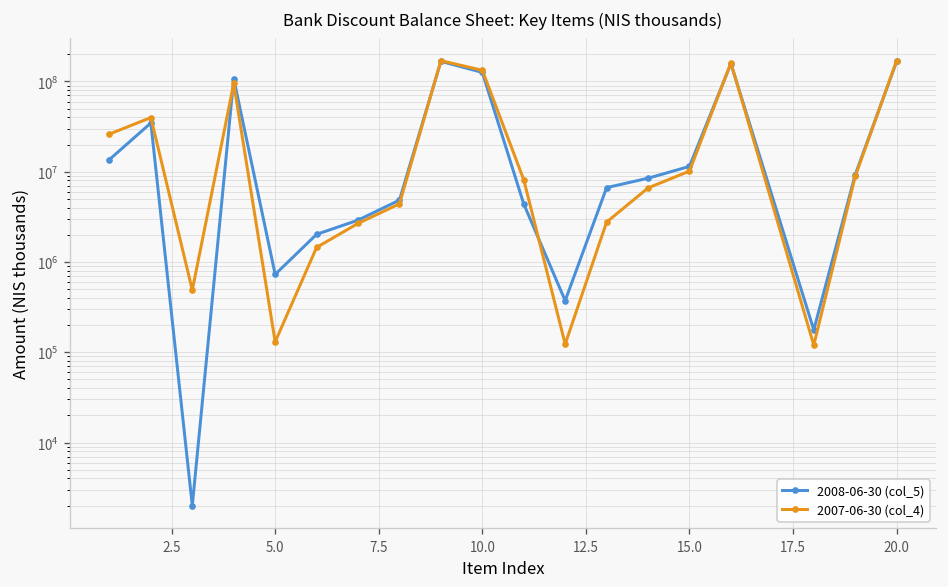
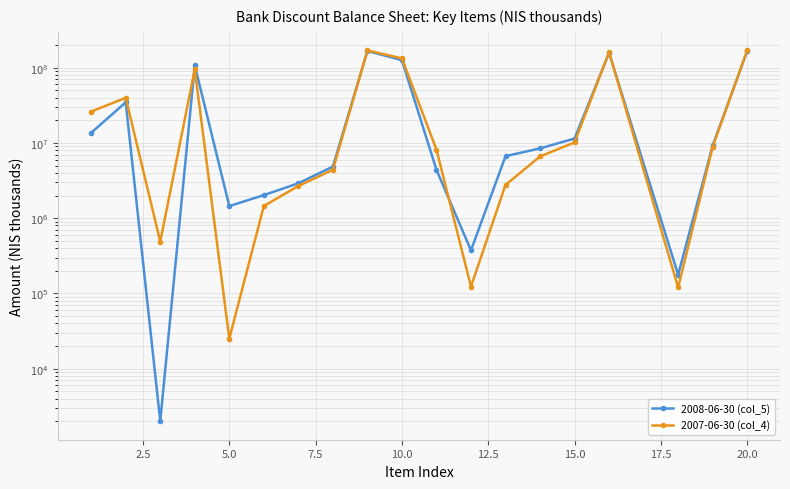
2008-06-30 (col_5), 5.0: 700000 -> 1400000
2007-06-30 (col_4), 5.0: 130000 -> 25000
